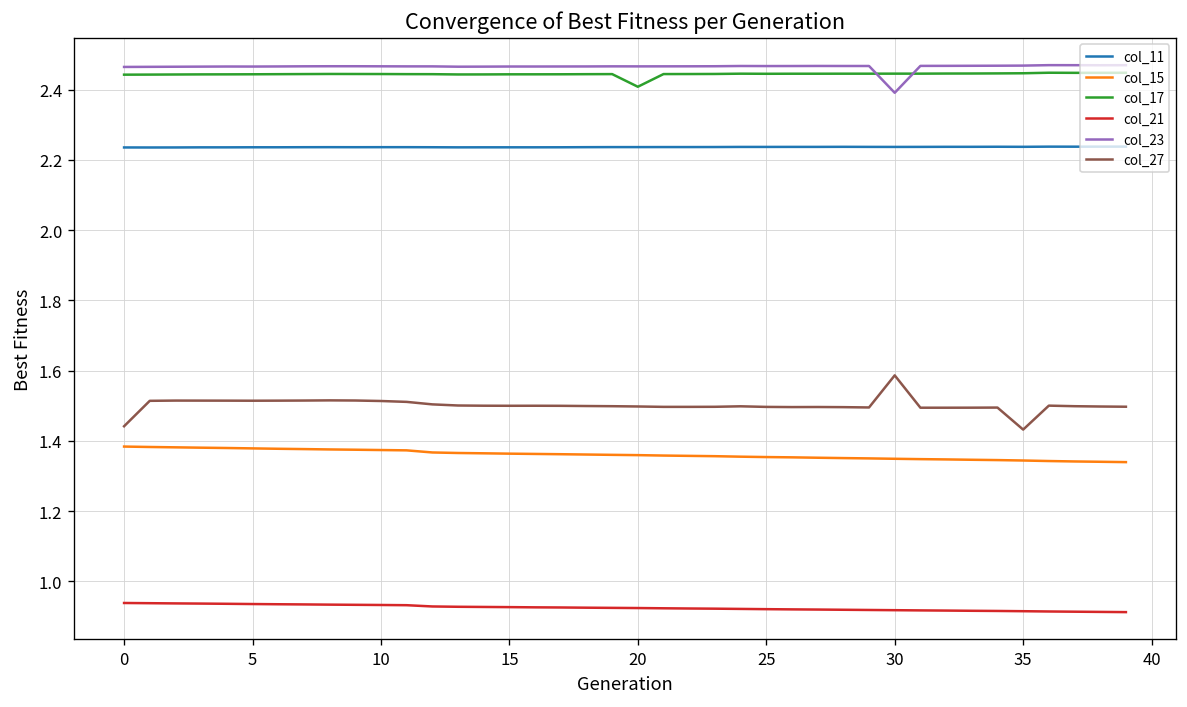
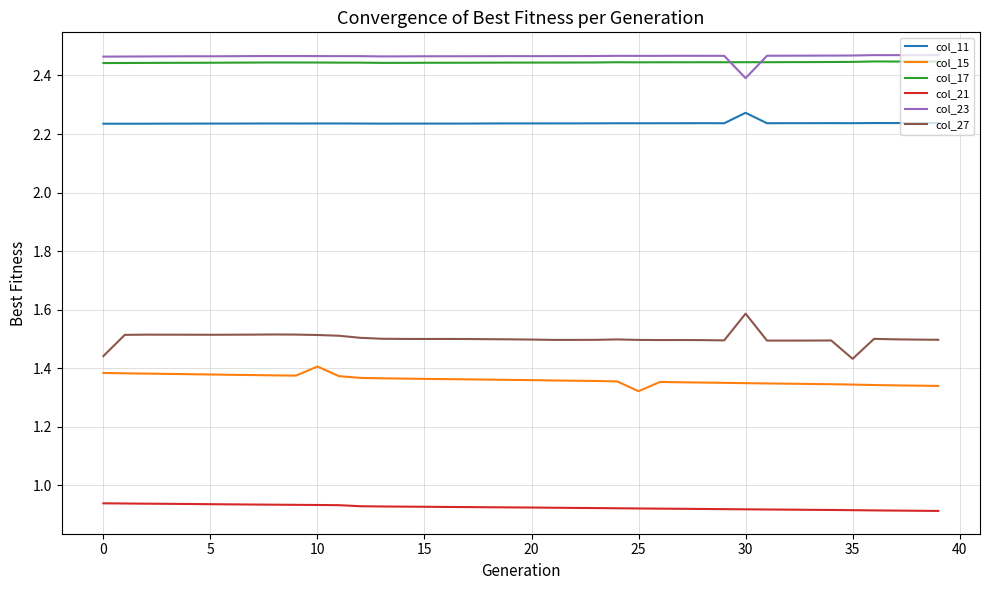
col_15, 10: 1.37 -> 1.41
col_17, 20: 2.41 -> 2.44
col_15, 25: 1.35 -> 1.32
col_11, 30: 2.24 -> 2.27
